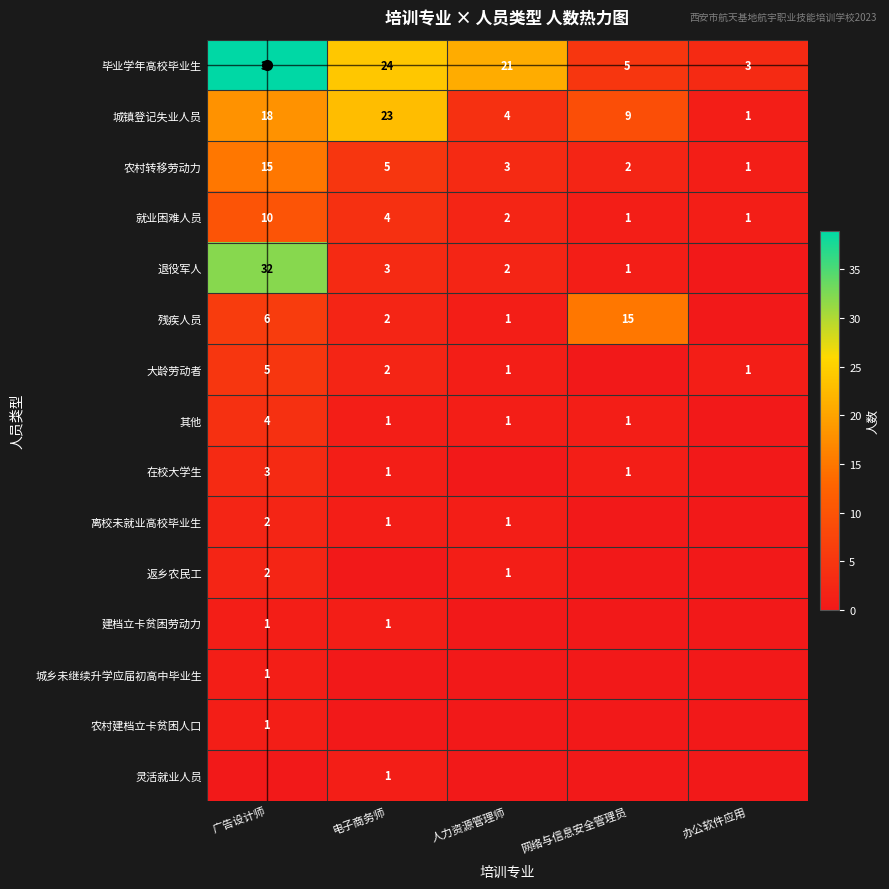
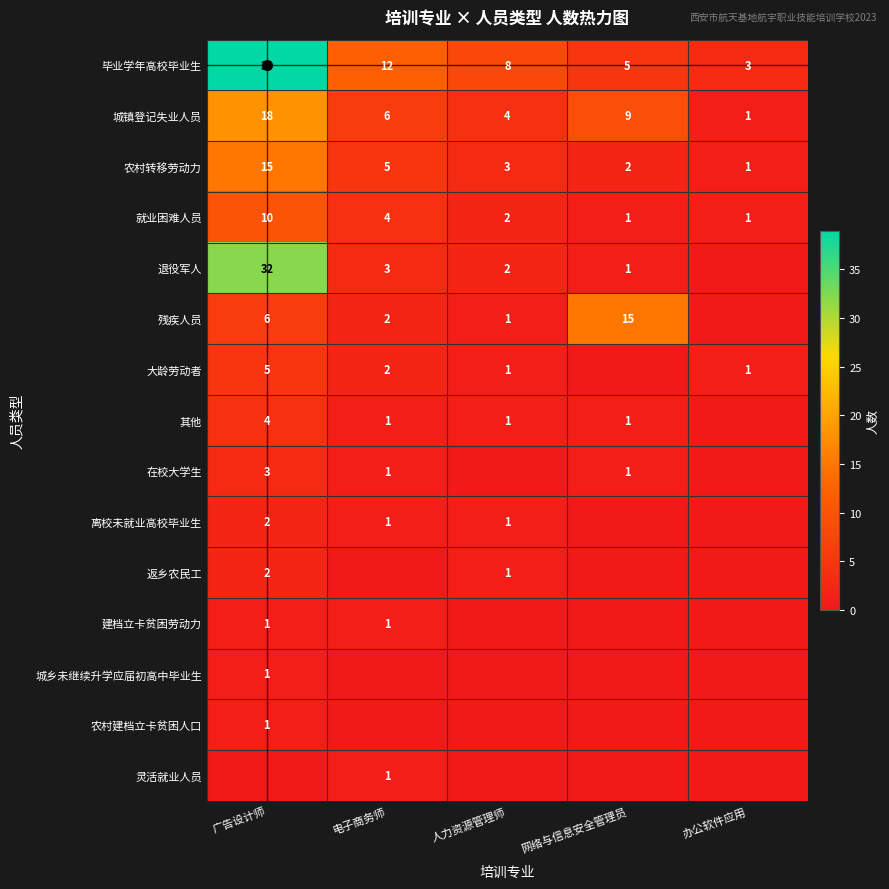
毕业学年高校毕业生, 电子商务师: 24 -> 12
毕业学年高校毕业生, 人力资源管理师: 21 -> 8
城镇登记失业人员, 电子商务师: 23 -> 6
